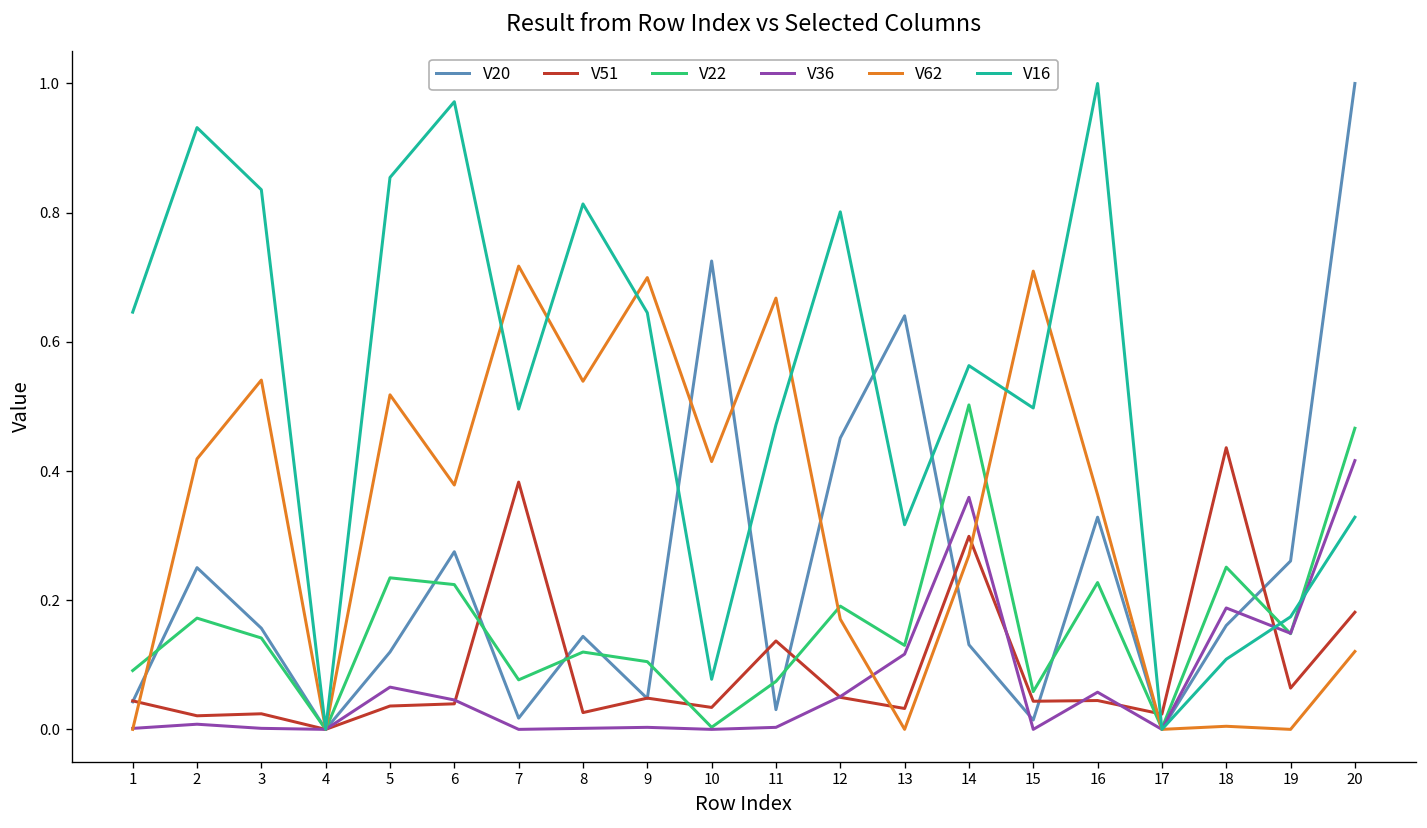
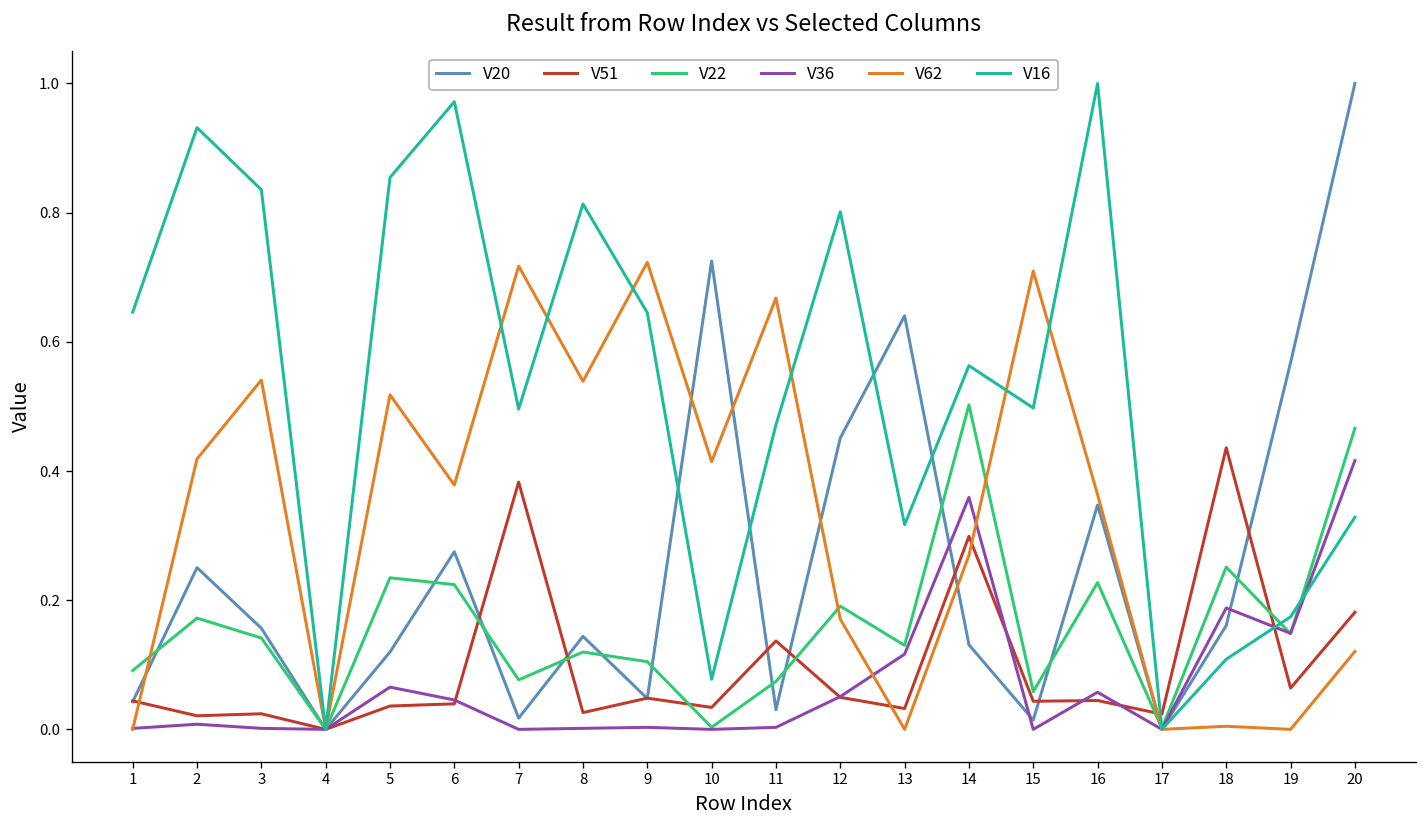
V62, 9: 0.70 -> 0.72
V20, 16: 0.33 -> 0.35
V20, 19: 0.26 -> 0.57
